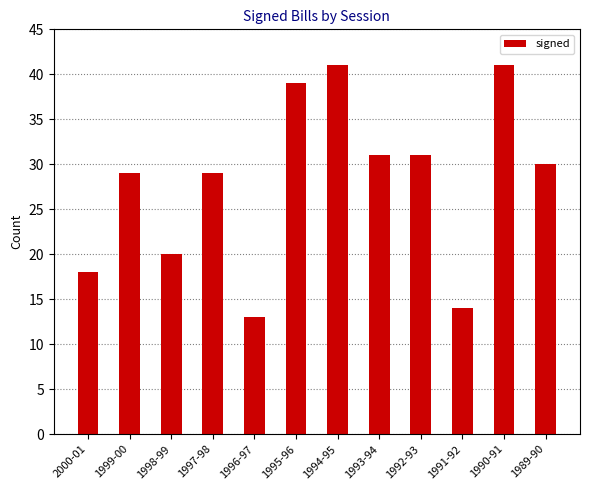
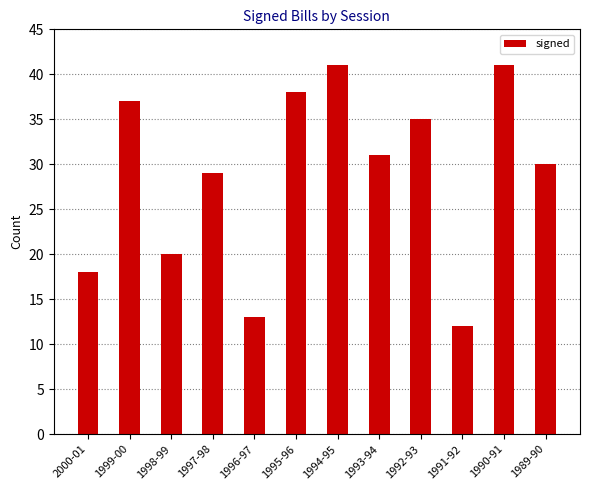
1999-00: 29 -> 37
1995-96: 39 -> 38
1992-93: 31 -> 35
1991-92: 14 -> 12
